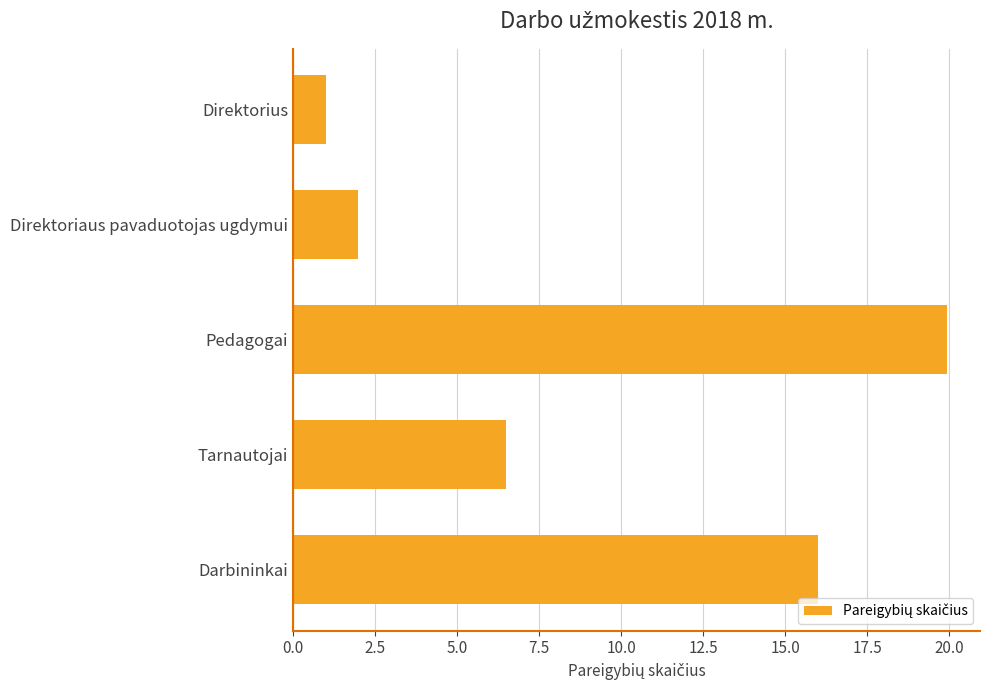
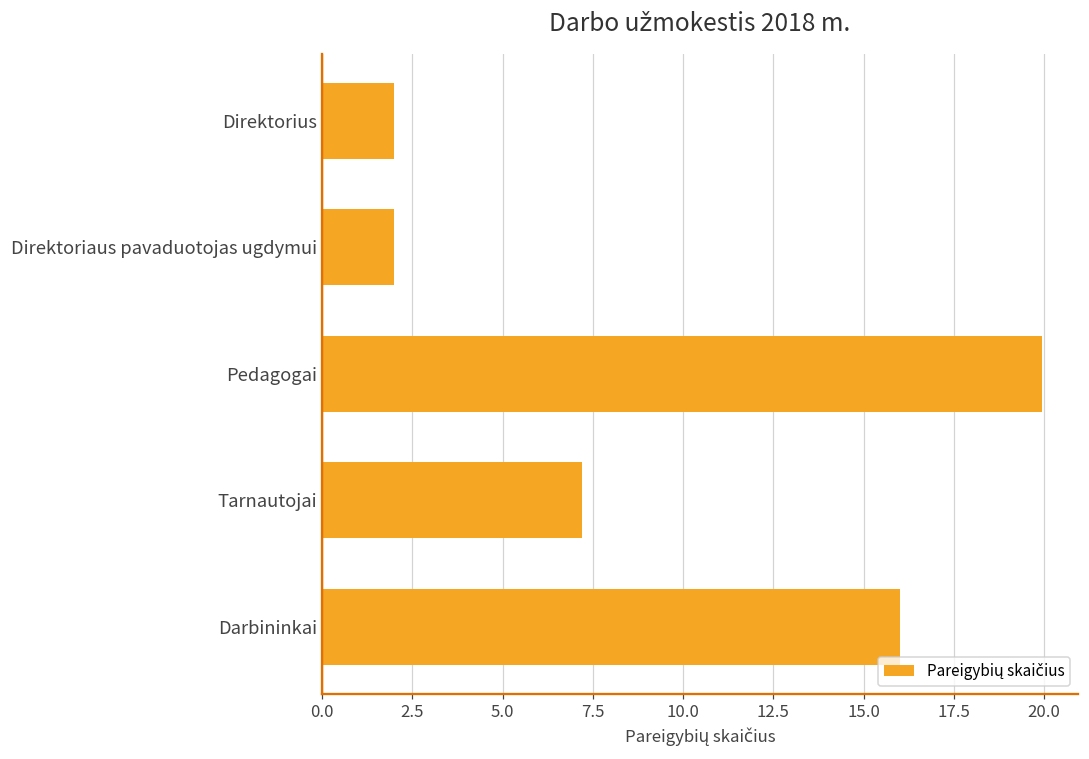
Direktorius: 1 -> 2
Tarnautojai: 6.5 -> 7.2
